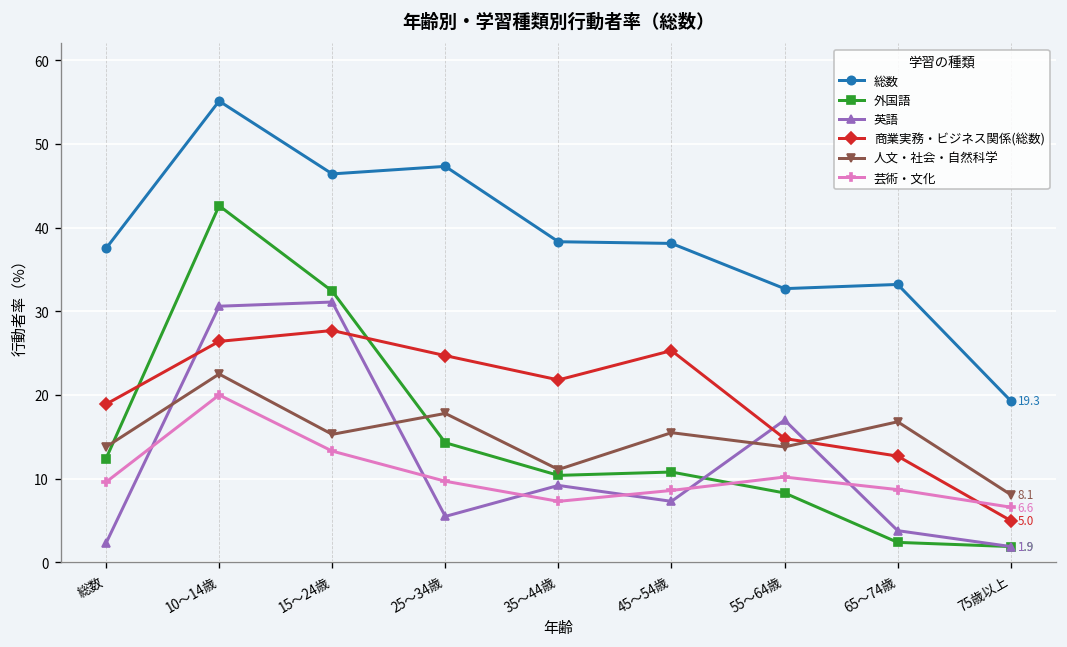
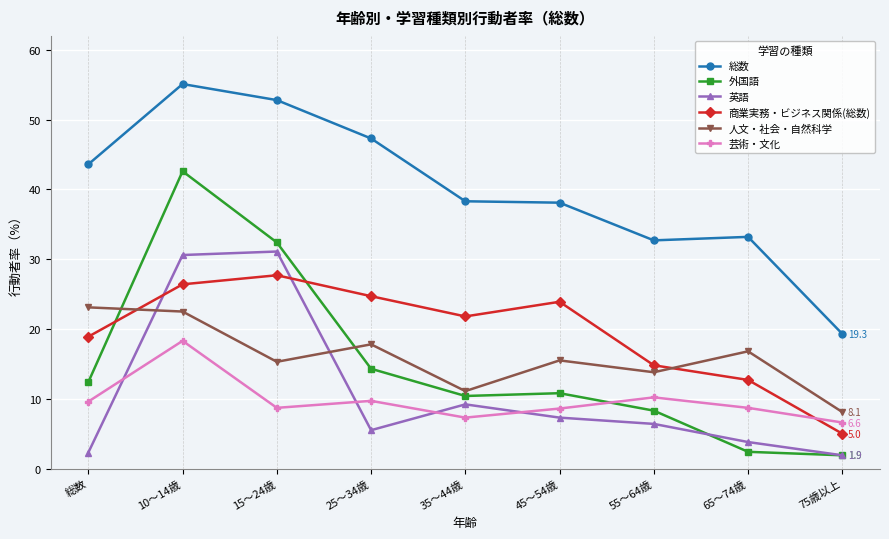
総数, 総数: 38 -> 44
人文・社会・自然科学, 総数: 14 -> 23
芸術・文化, 10～14歳: 20 -> 18
総数, 15～24歳: 46 -> 53
芸術・文化, 15～24歳: 13 -> 9
商業実務・ビジネス関係(総数), 45～54歳: 25 -> 24
英語, 55～64歳: 17 -> 6
